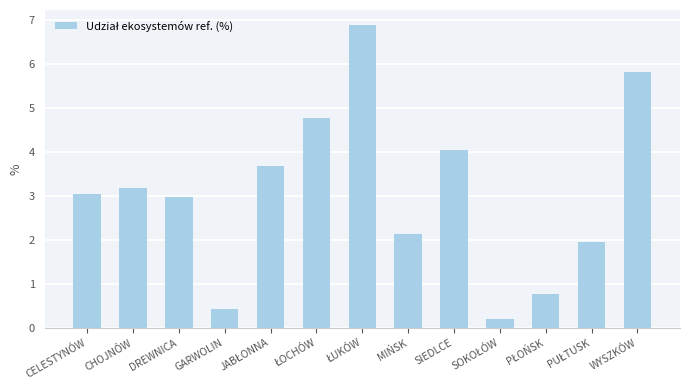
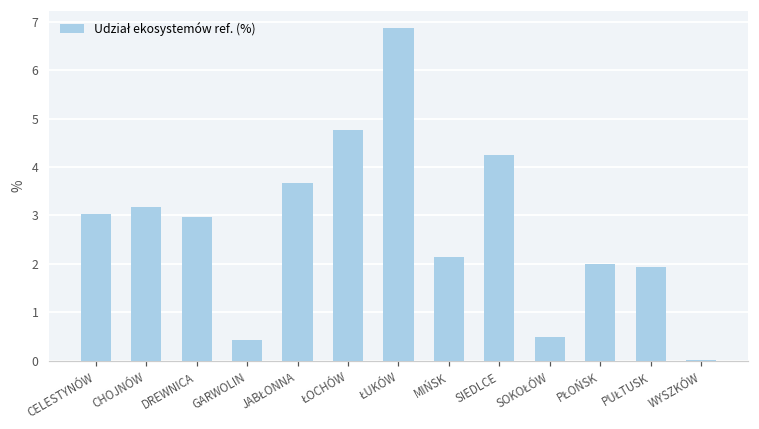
SIEDLCE: 4.0 -> 4.3
SOKOŁÓW: 0.2 -> 0.5
PŁOŃSK: 0.8 -> 2.0
WYSZKÓW: 5.8 -> 0.0
